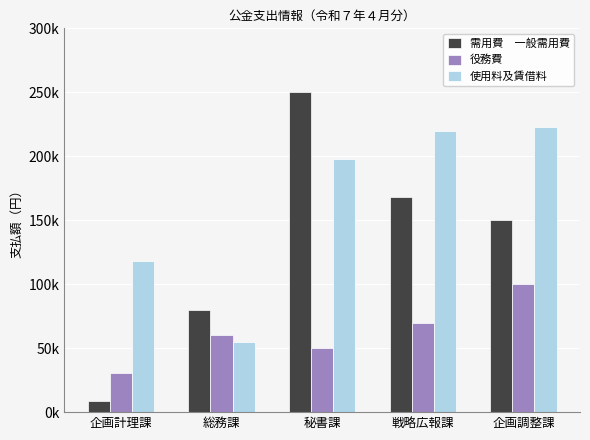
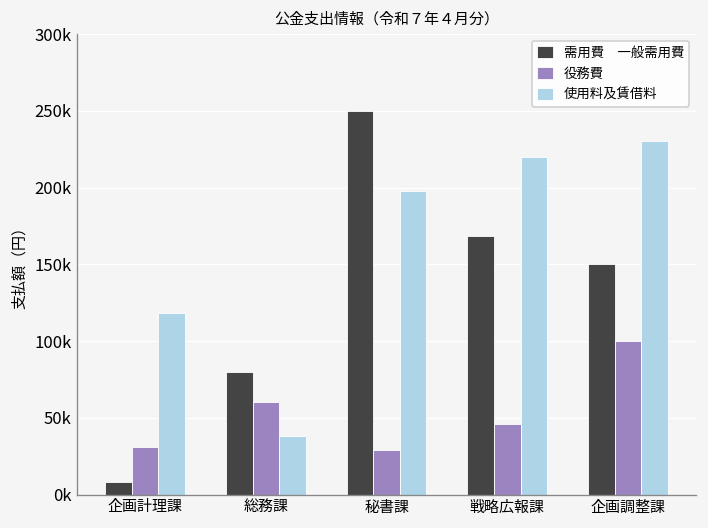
使用料及賃借料, 総務課: 55000 -> 38000
役務費, 秘書課: 50000 -> 29000
役務費, 戦略広報課: 70000 -> 46000
使用料及賃借料, 企画調整課: 223000 -> 230000
